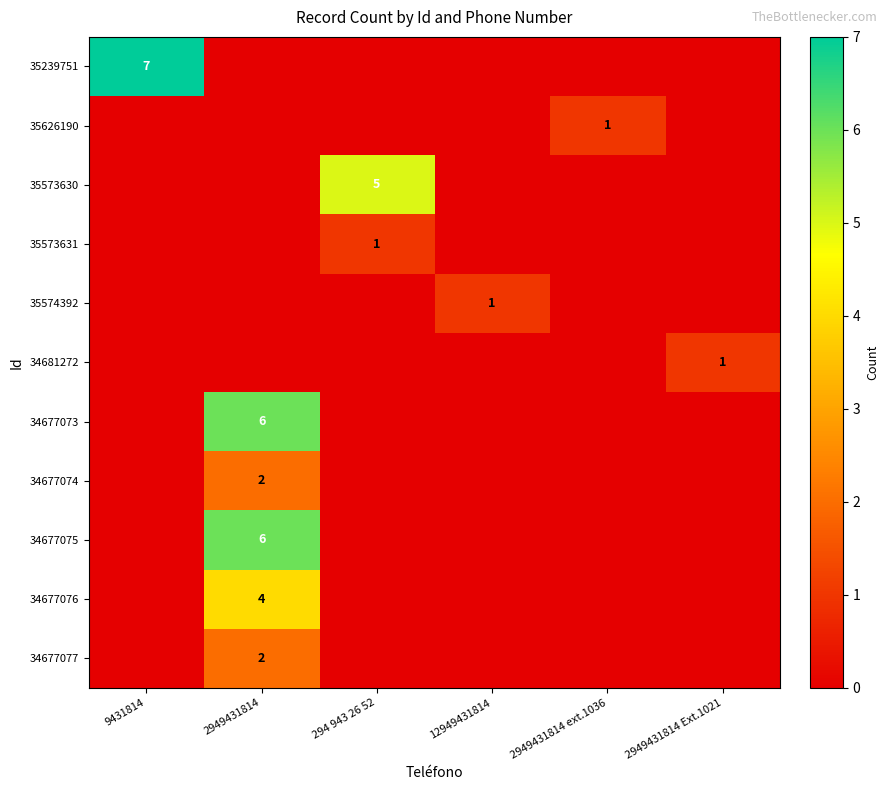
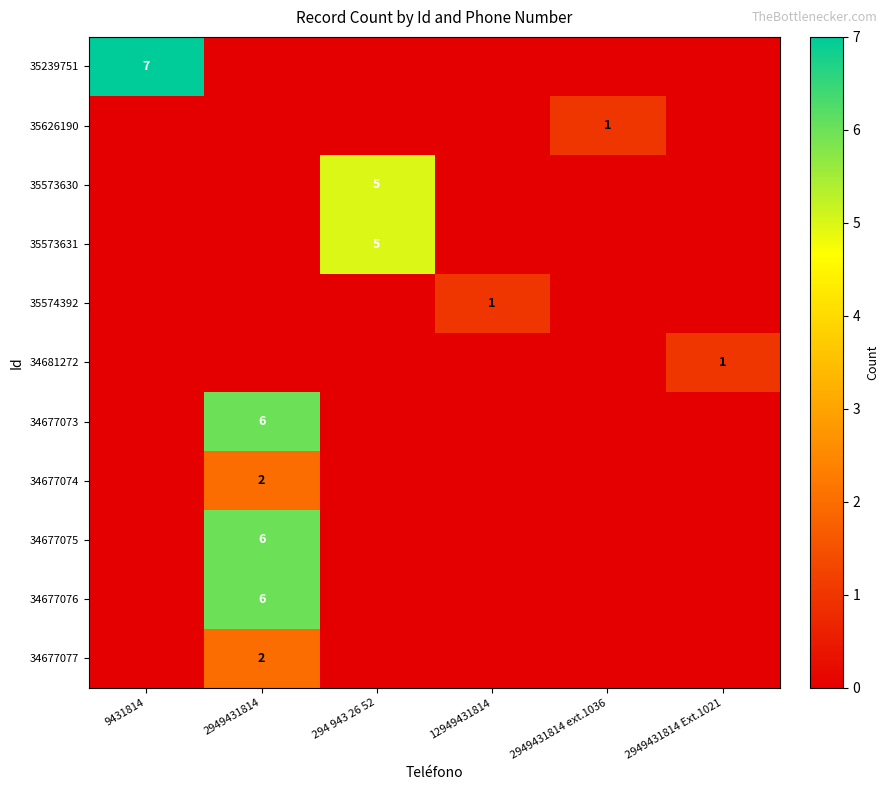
35573631, 294 943 26 52: 1 -> 5
34677076, 2949431814: 4 -> 6
